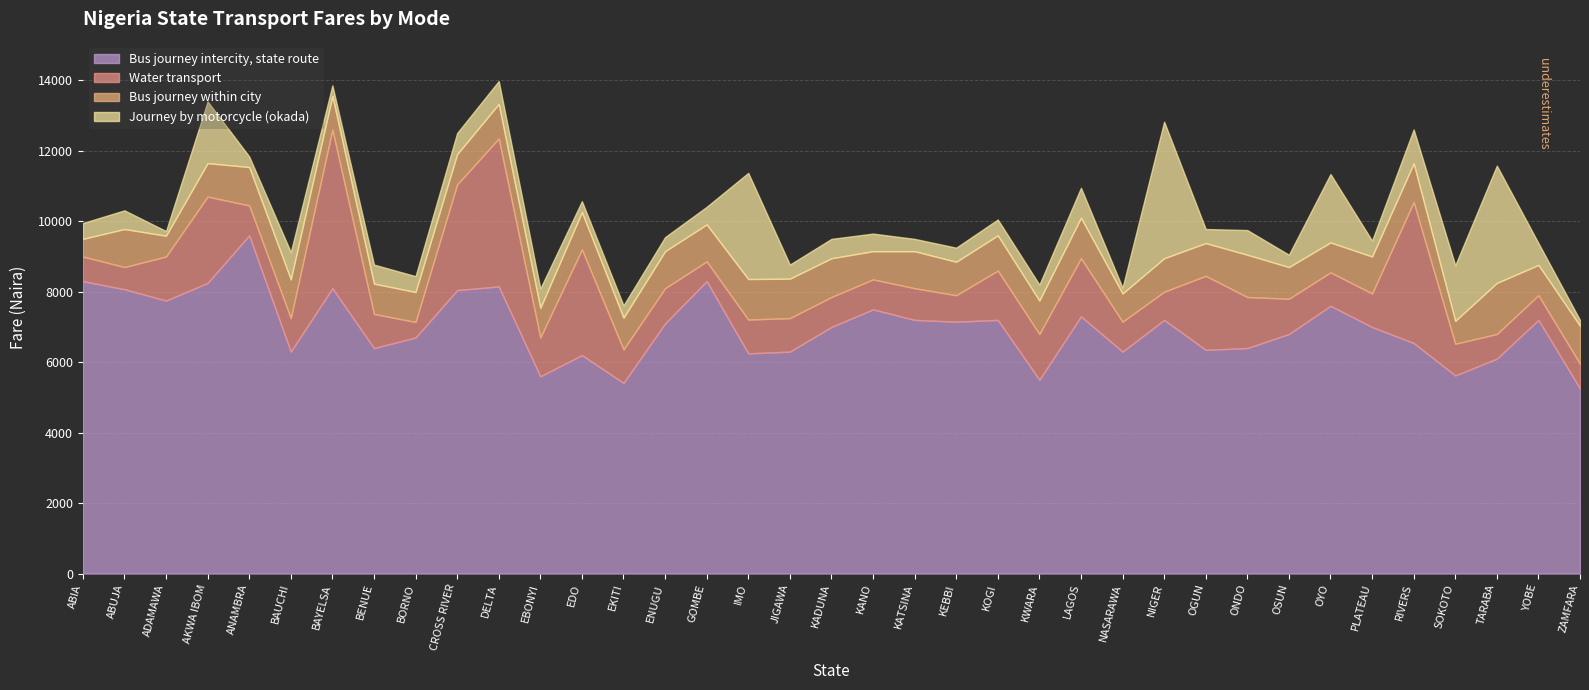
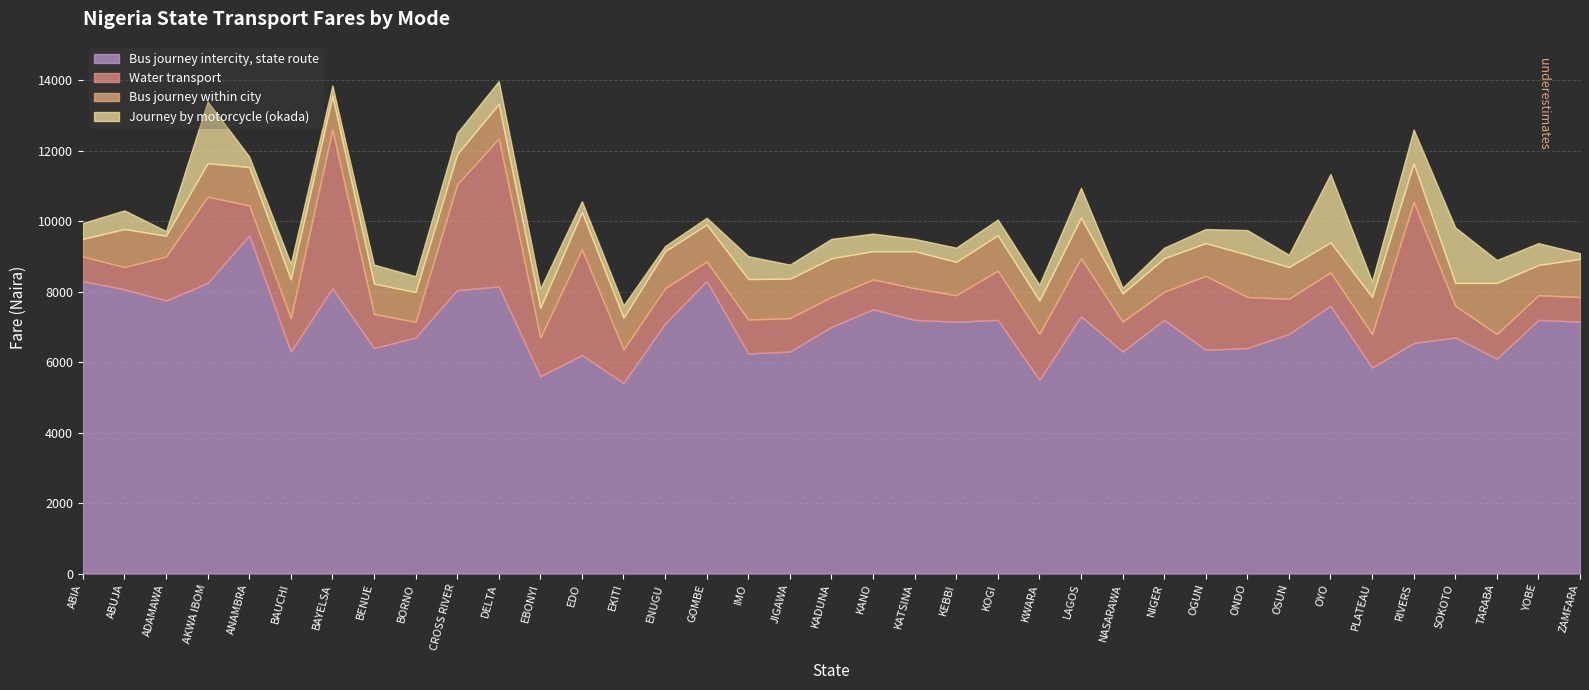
Journey by motorcycle (okada), BAUCHI: 800 -> 500
Journey by motorcycle (okada), ENUGU: 400 -> 100
Journey by motorcycle (okada), GOMBE: 500 -> 200
Journey by motorcycle (okada), IMO: 3000 -> 700
Journey by motorcycle (okada), NIGER: 3900 -> 300
Bus journey intercity, state route, PLATEAU: 7000 -> 5800
Bus journey intercity, state route, SOKOTO: 5600 -> 6700
Journey by motorcycle (okada), TARABA: 3300 -> 700
Bus journey intercity, state route, ZAMFARA: 5300 -> 7200
